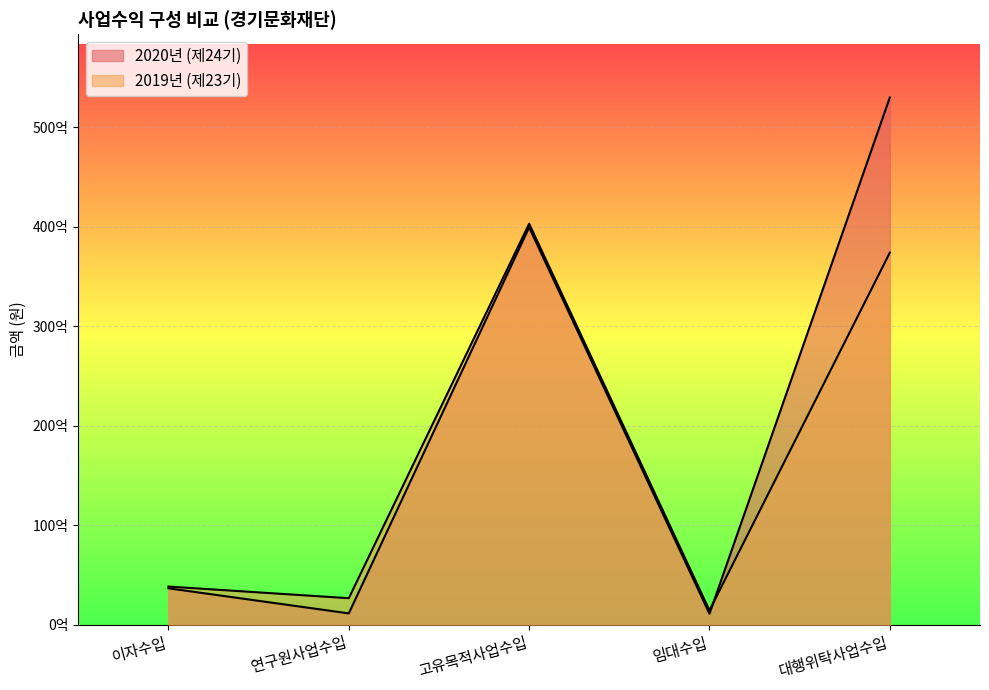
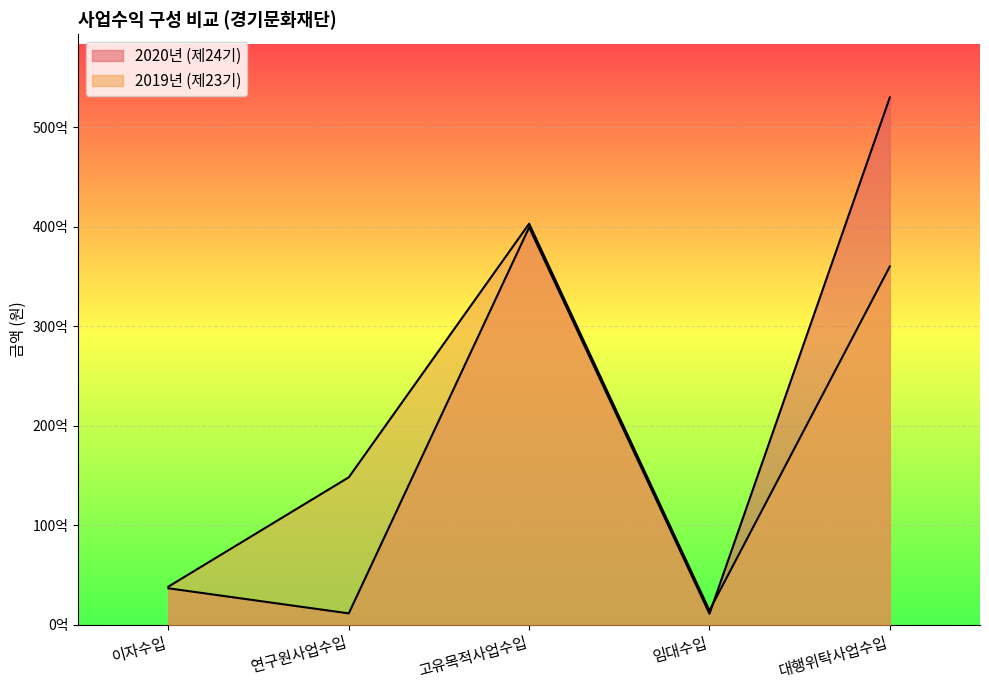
2019년 (제23기), 연구원사업수입: 30억 -> 150억
2019년 (제23기), 대행위탁사업수입: 370억 -> 360억
